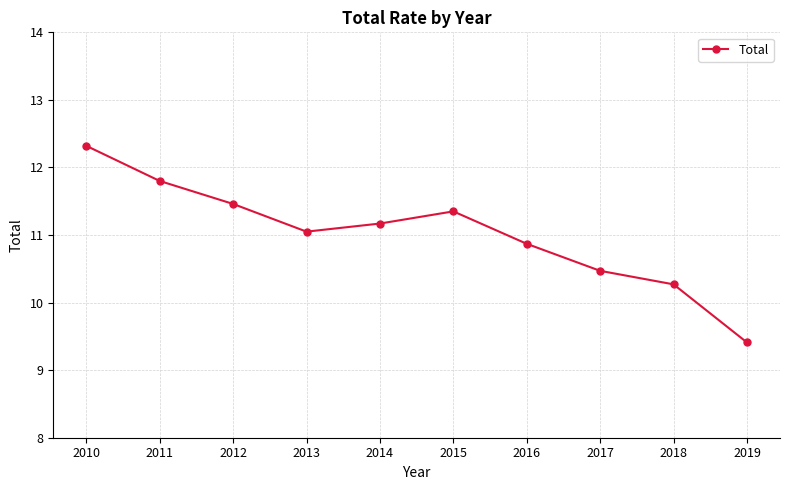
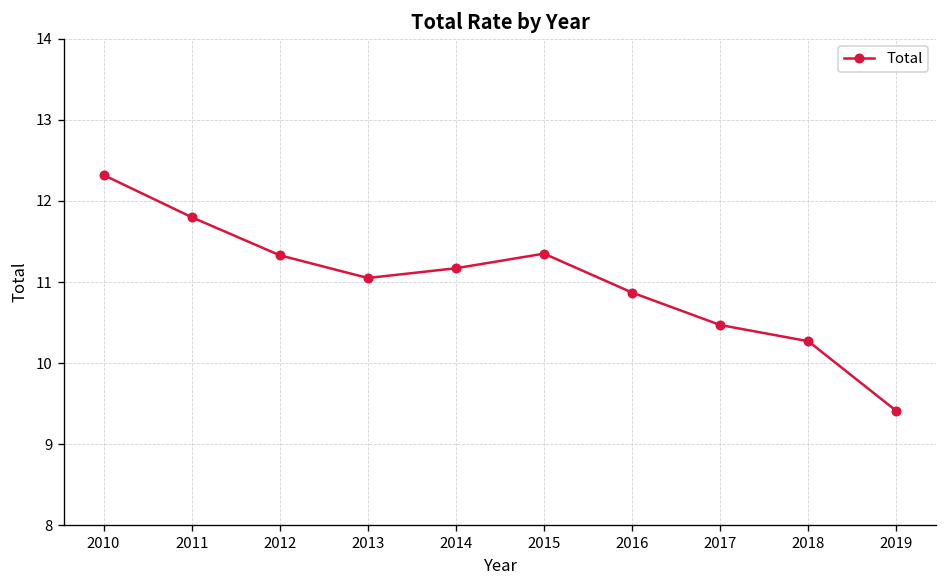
2012: 11.5 -> 11.3
